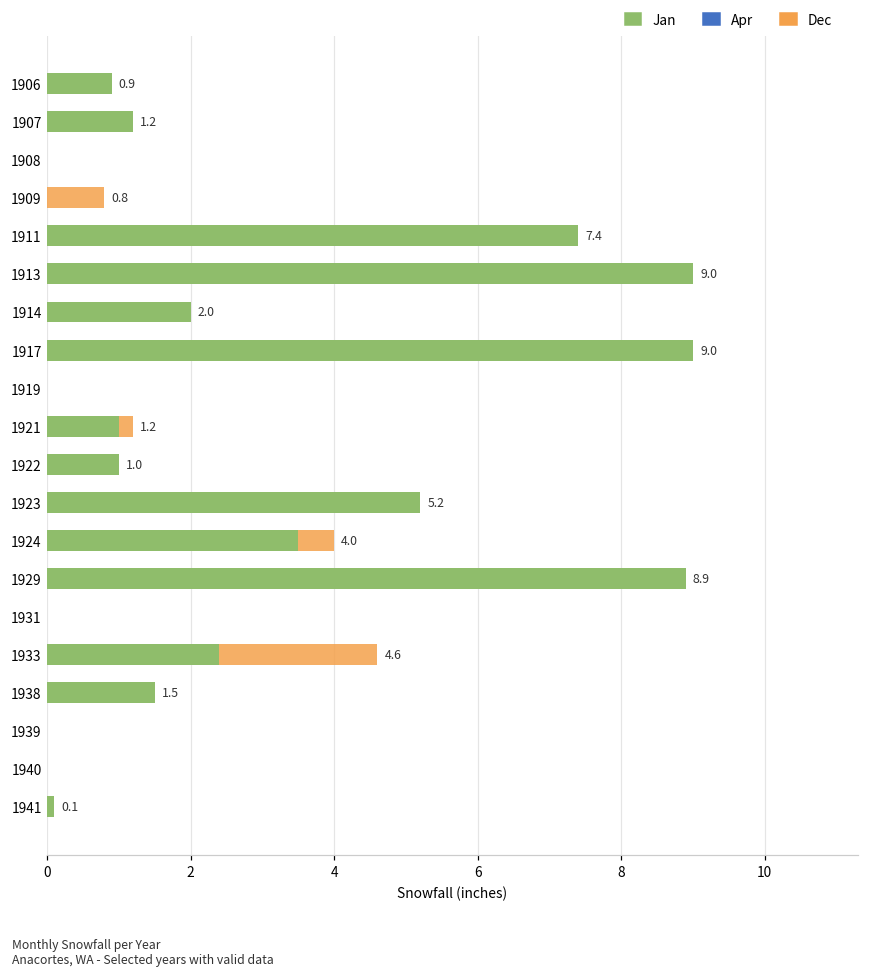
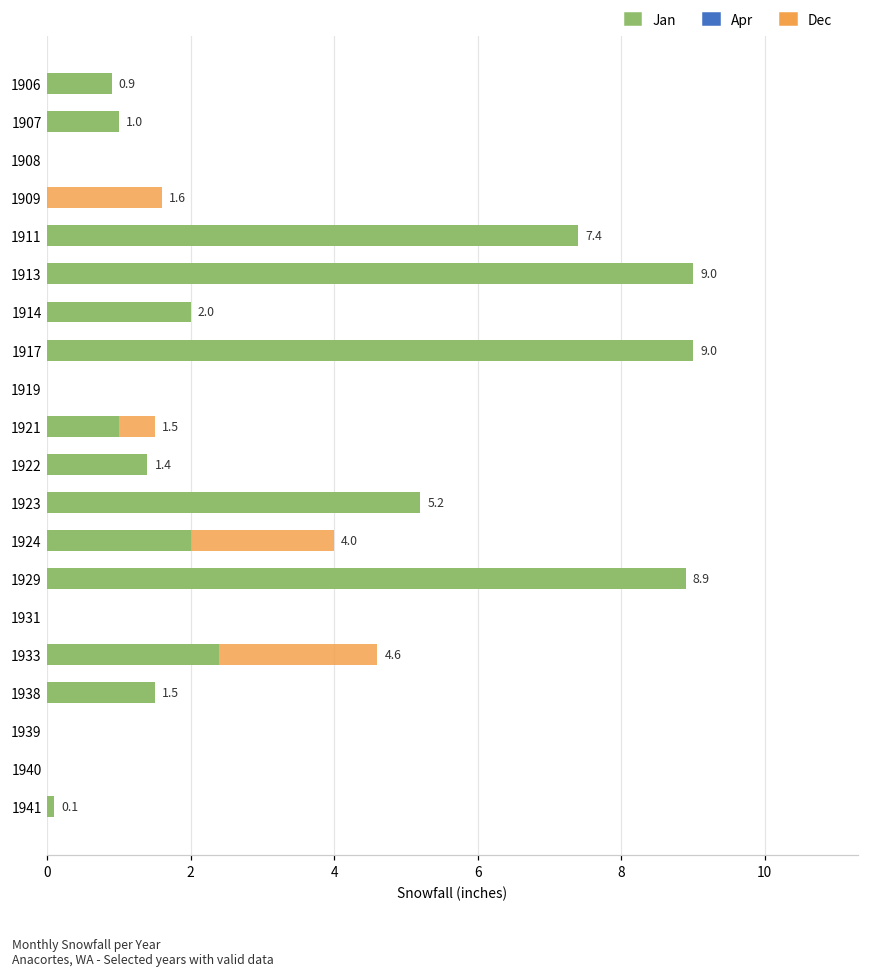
Jan, 1907: 1.2 -> 1.0
Dec, 1909: 0.8 -> 1.6
Dec, 1921: 1.2 -> 1.5
Jan, 1922: 1.0 -> 1.4
Jan, 1924: 3.5 -> 2.0
